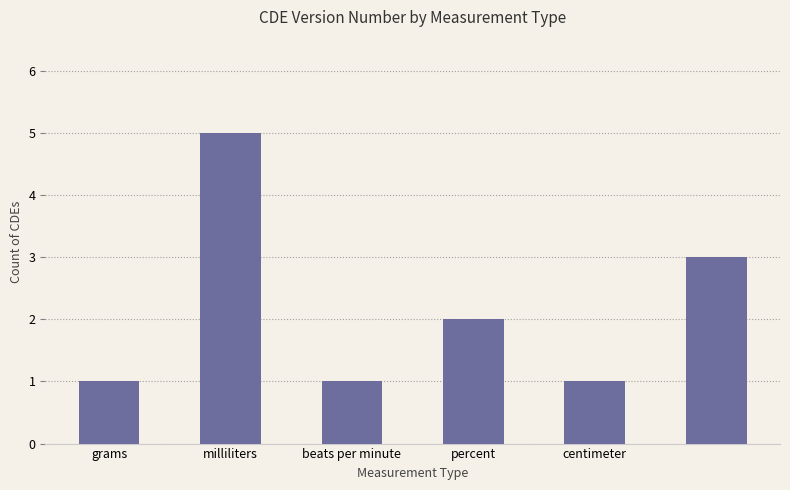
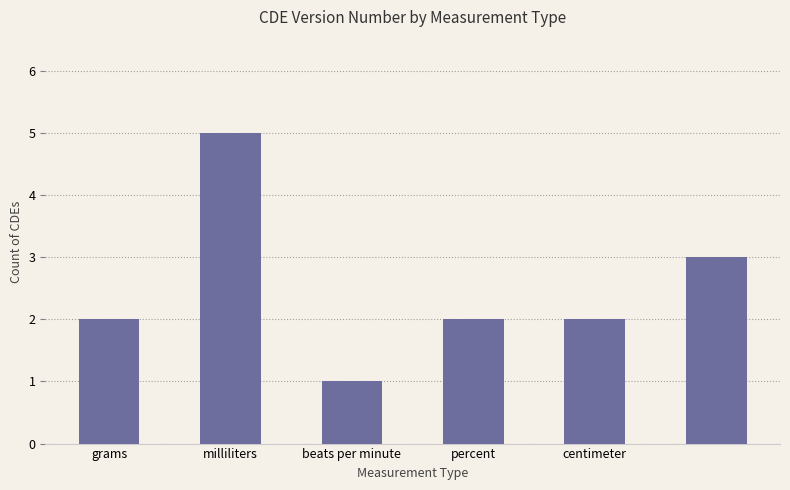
grams: 1 -> 2
centimeter: 1 -> 2
